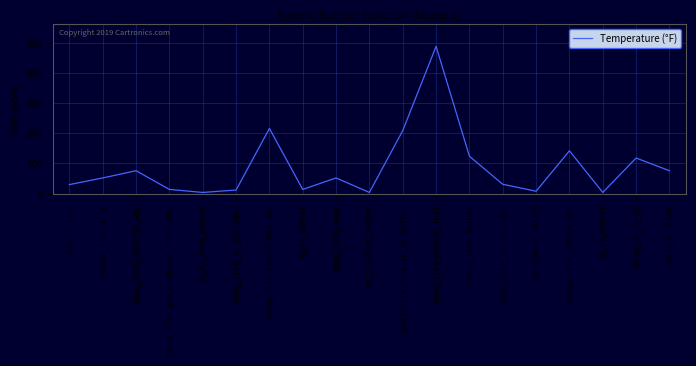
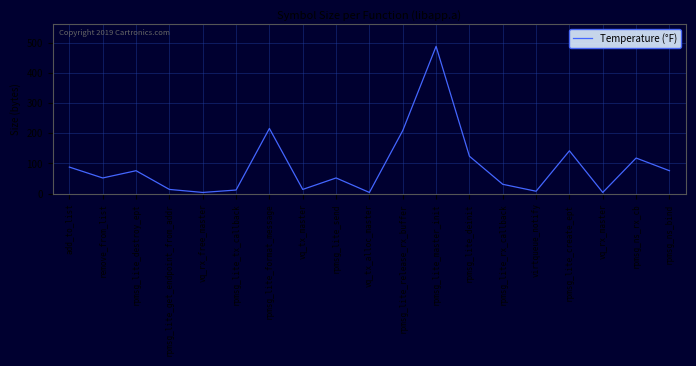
add_to_list: 30 -> 90
